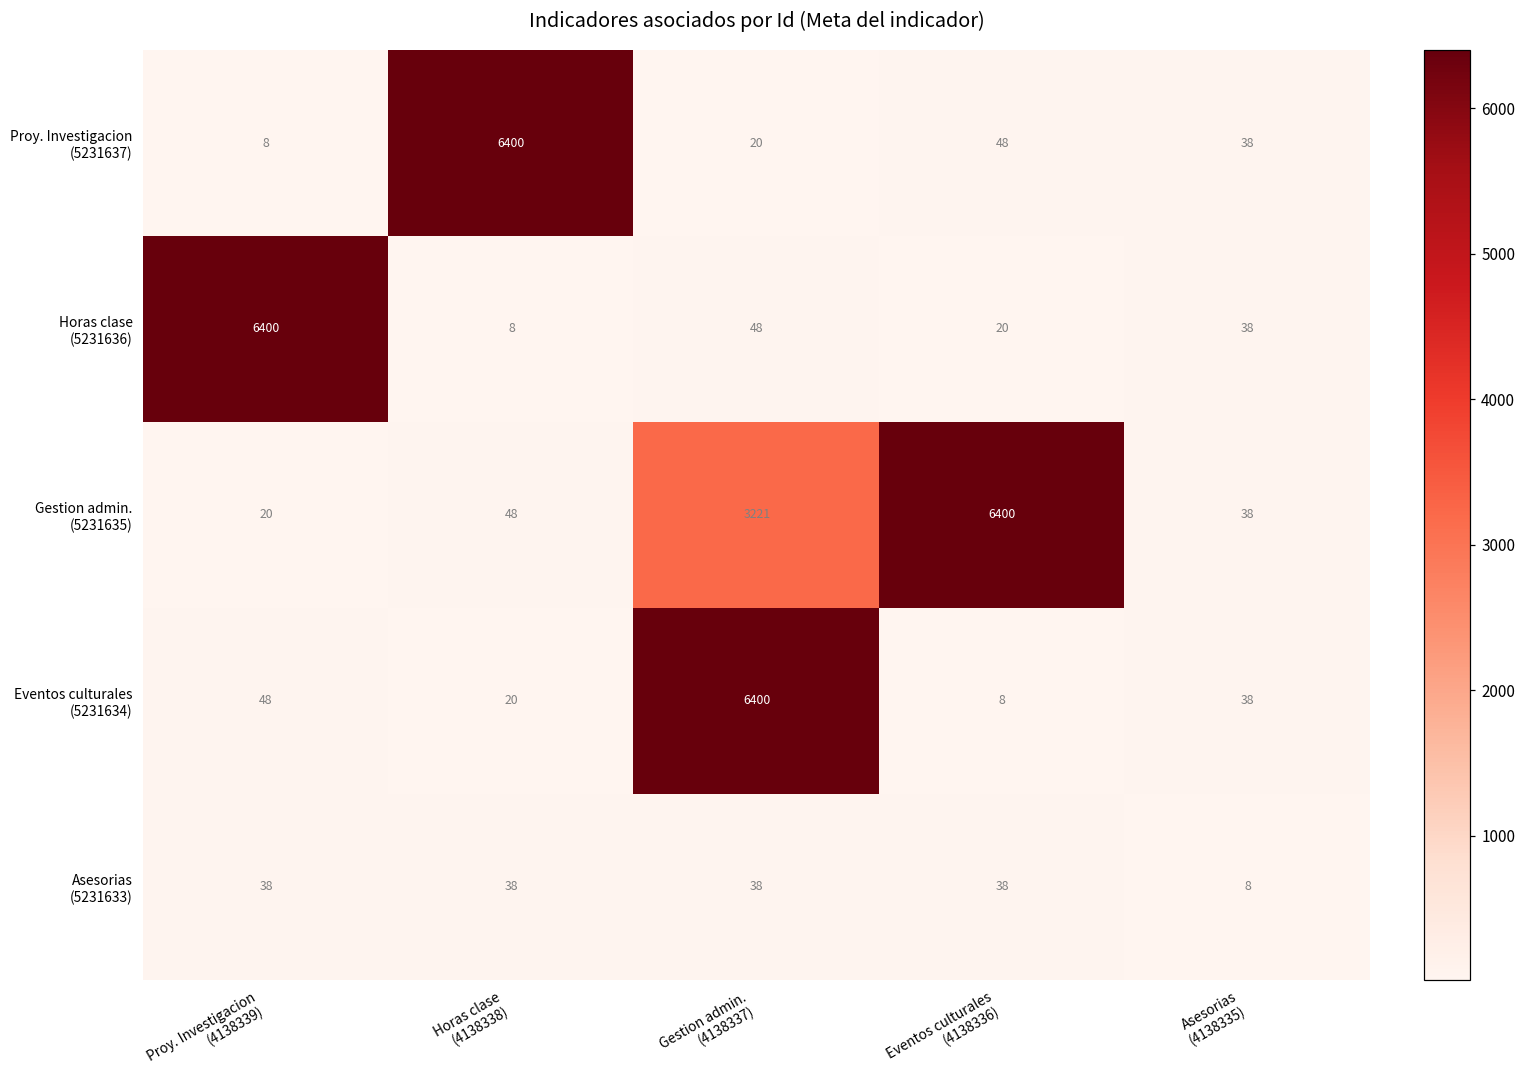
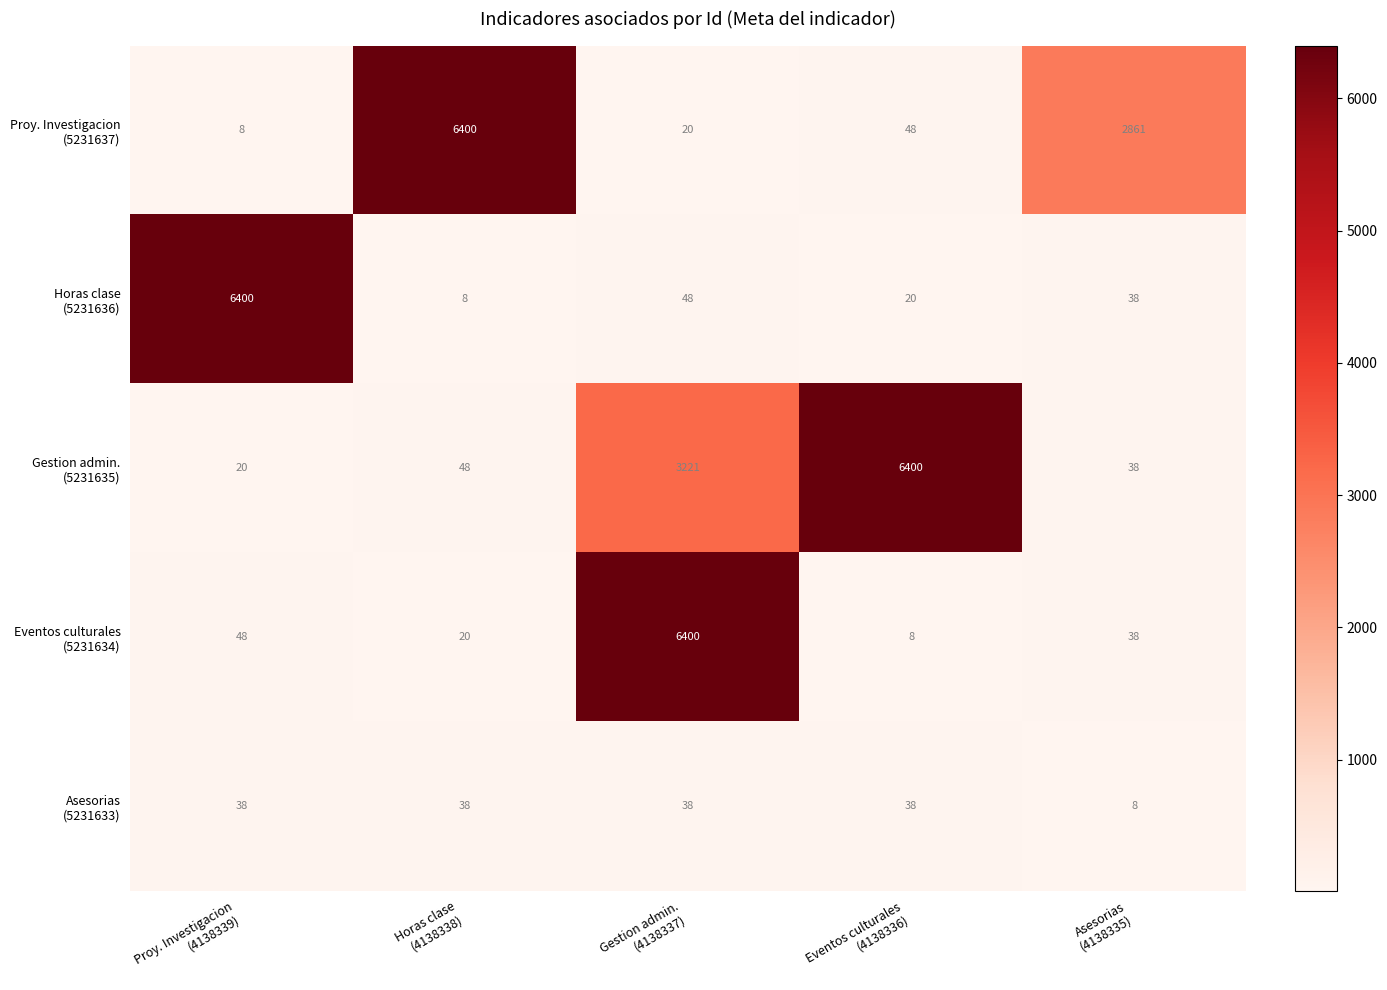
Proy. Investigacion (5231637), Asesorias (4138335): 38 -> 2861
